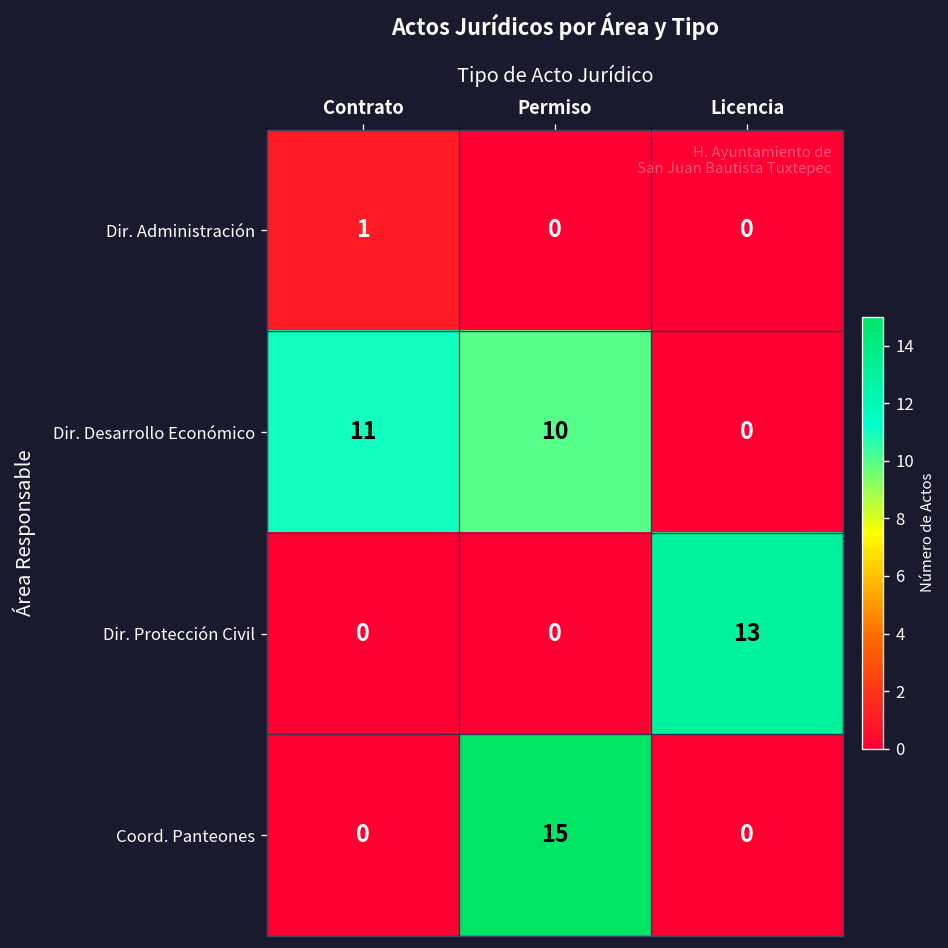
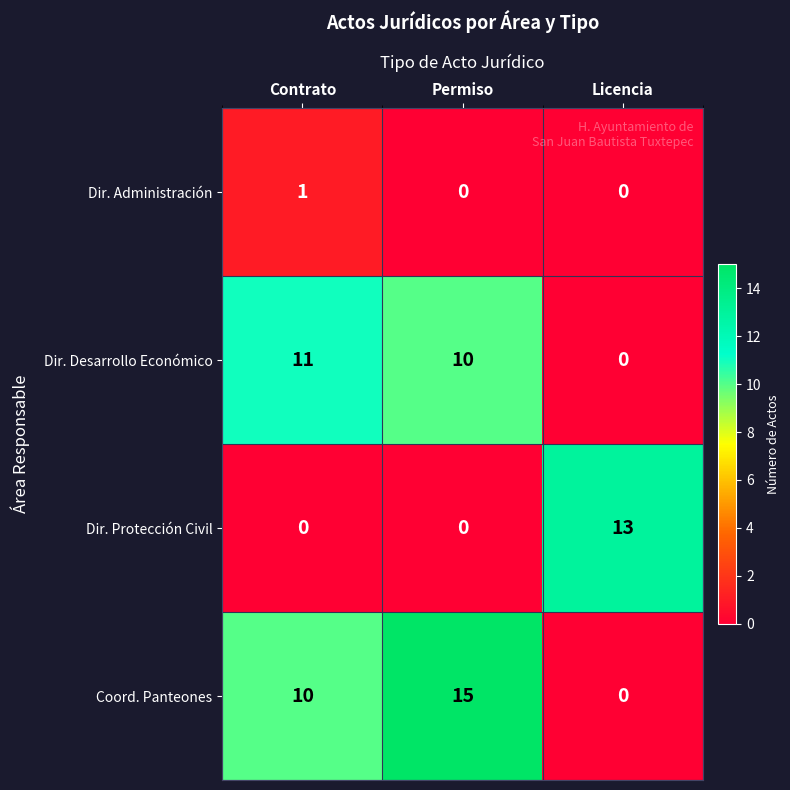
Coord. Panteones, Contrato: 0 -> 10
